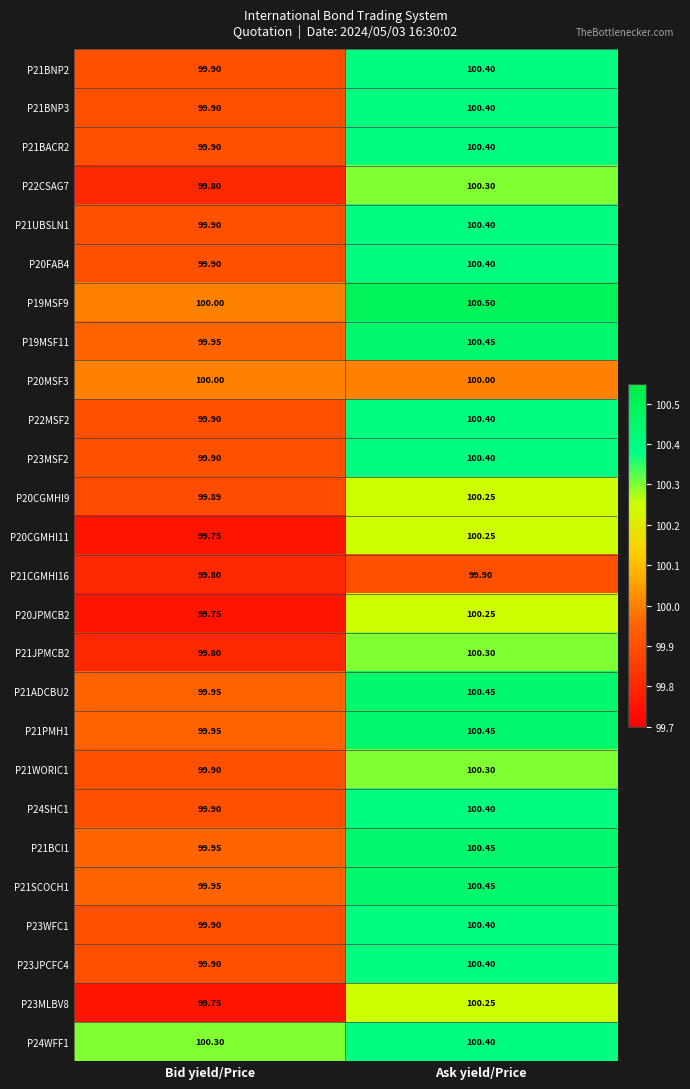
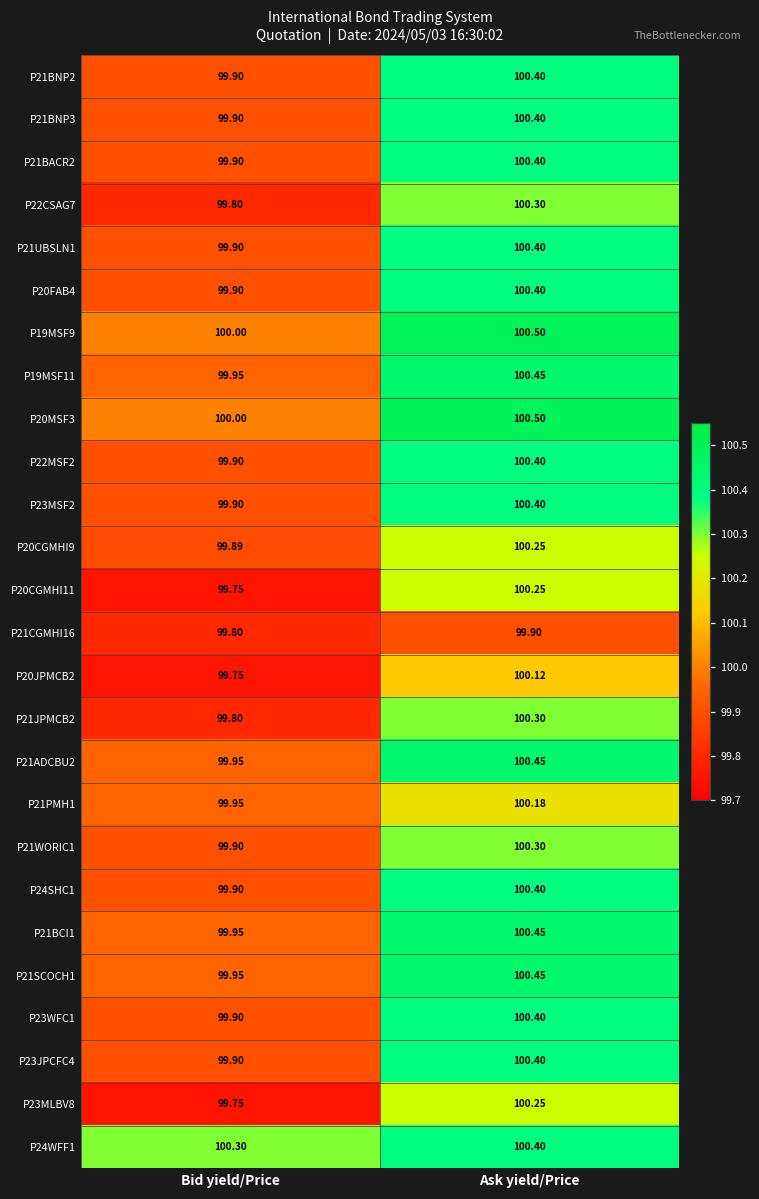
P20MSF3, Ask yield/Price: 100.00 -> 100.50
P20JPMCB2, Ask yield/Price: 100.25 -> 100.12
P21PMH1, Ask yield/Price: 100.45 -> 100.18
